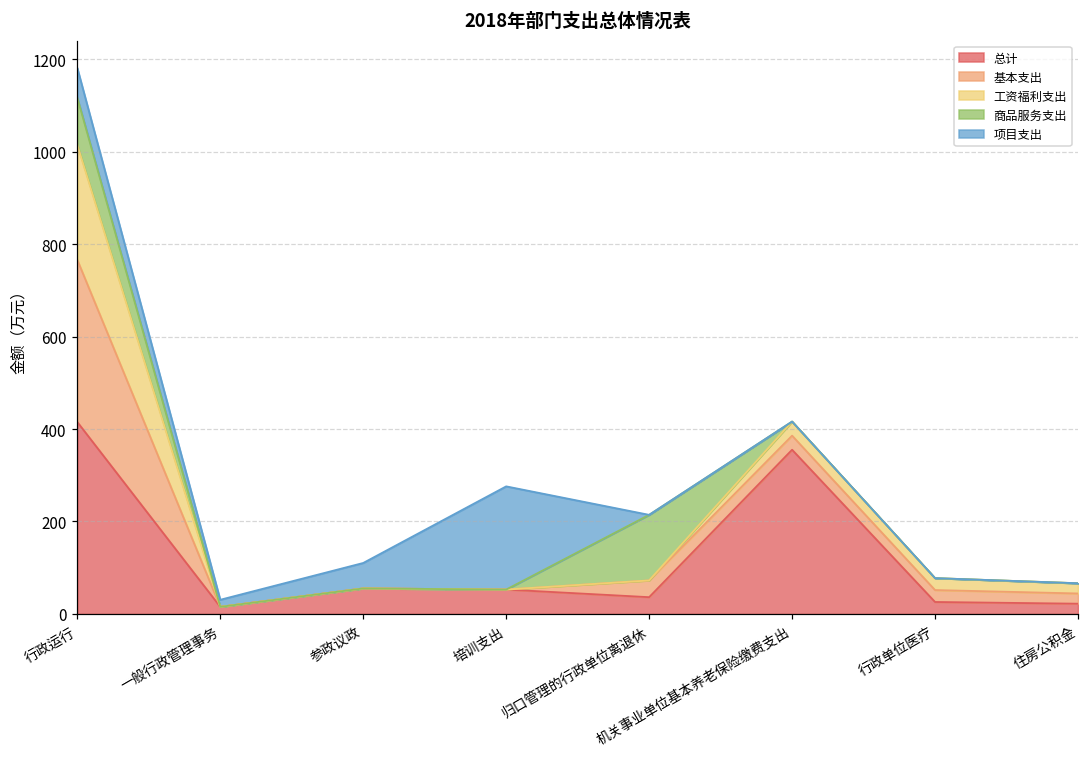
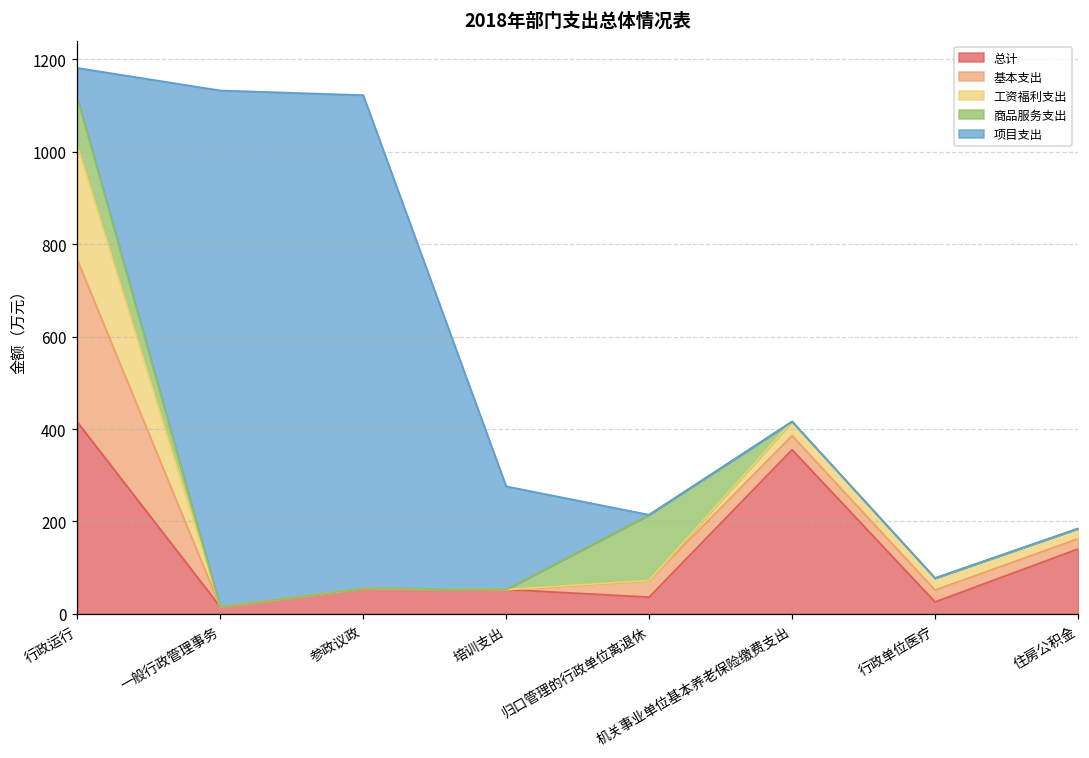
项目支出, 一般行政管理事务: 20 -> 1120
项目支出, 参政议政: 60 -> 1070
总计, 住房公积金: 20 -> 140
